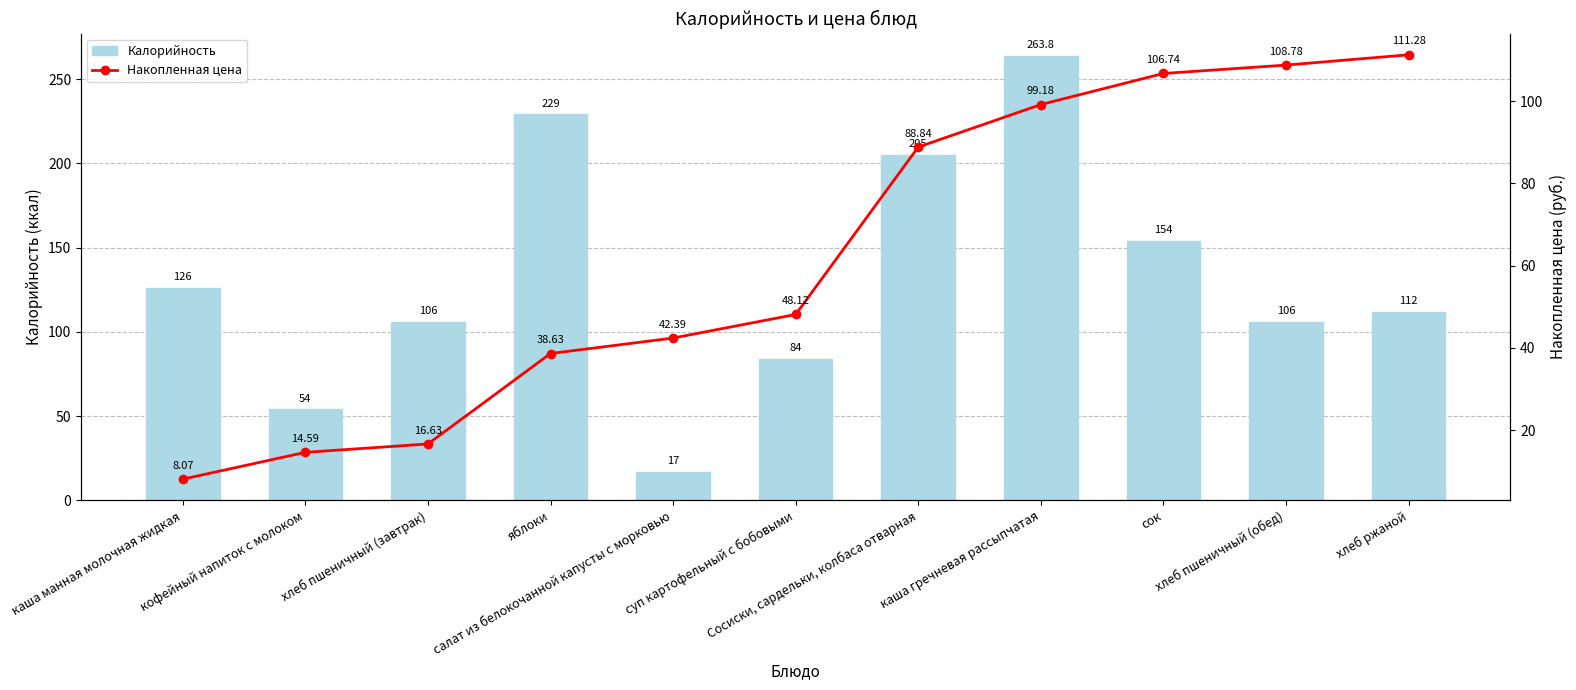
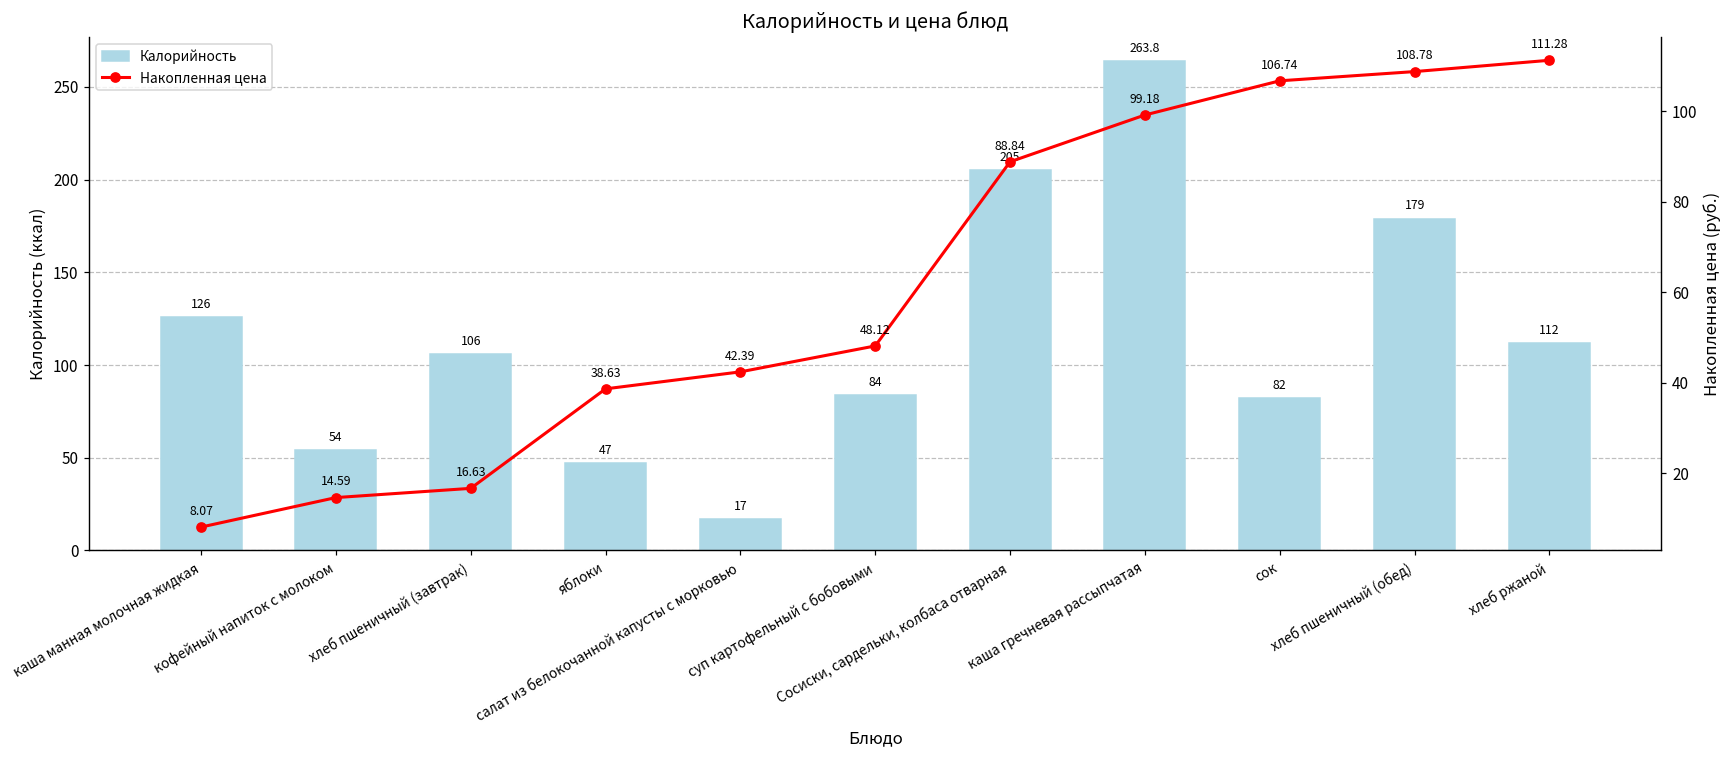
Калорийность, яблоки: 229 -> 47
Калорийность, сок: 154 -> 82
Калорийность, хлеб пшеничный (обед): 106 -> 179
